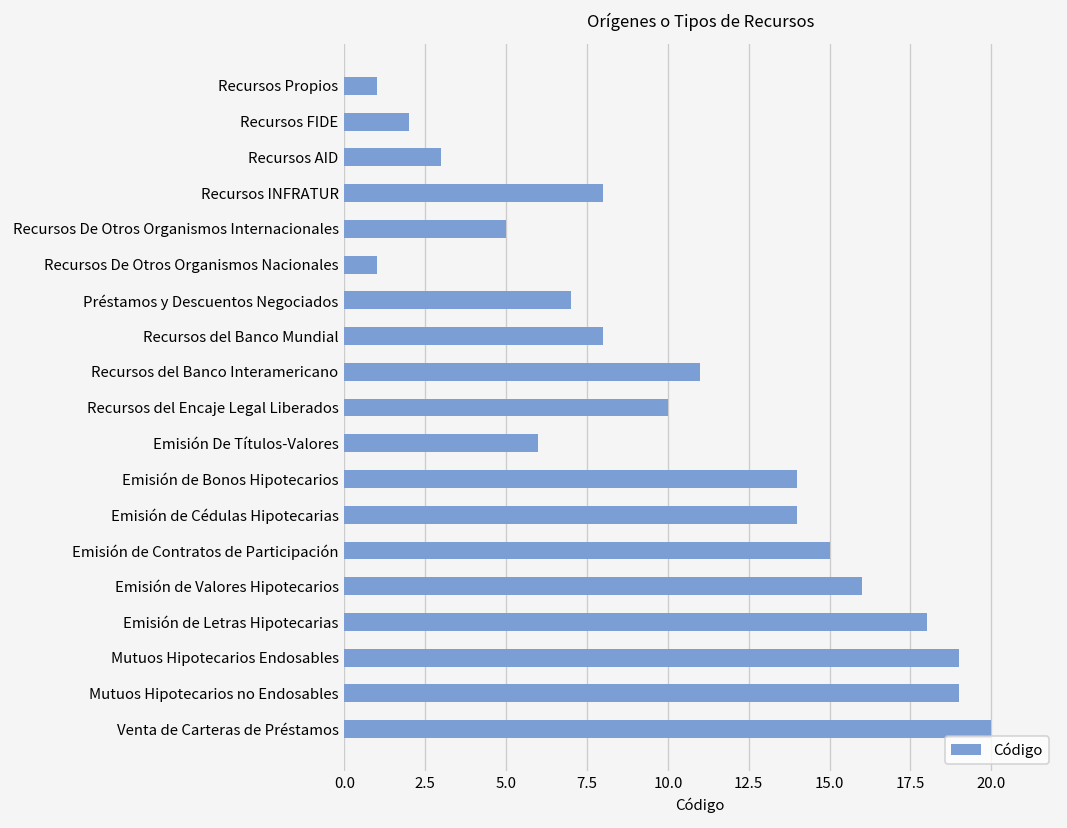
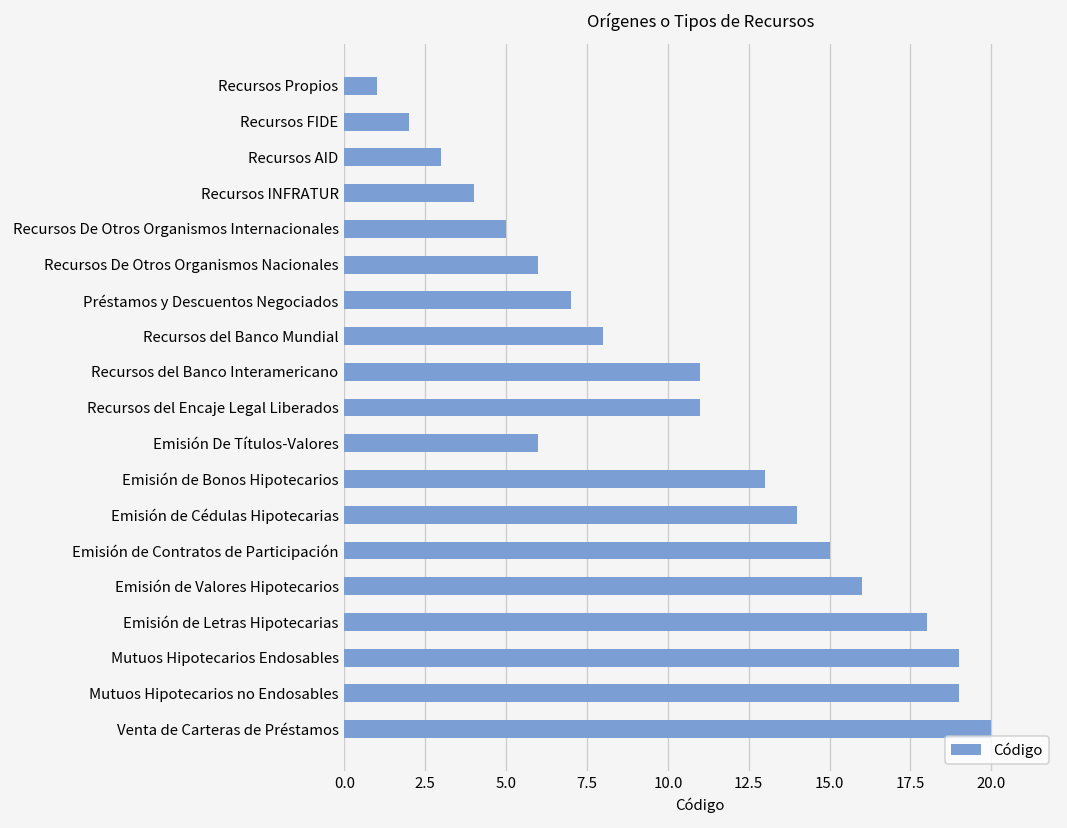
Recursos INFRATUR: 8 -> 4
Recursos De Otros Organismos Nacionales: 1 -> 6
Recursos del Encaje Legal Liberados: 10 -> 11
Emisión de Bonos Hipotecarios: 14 -> 13
